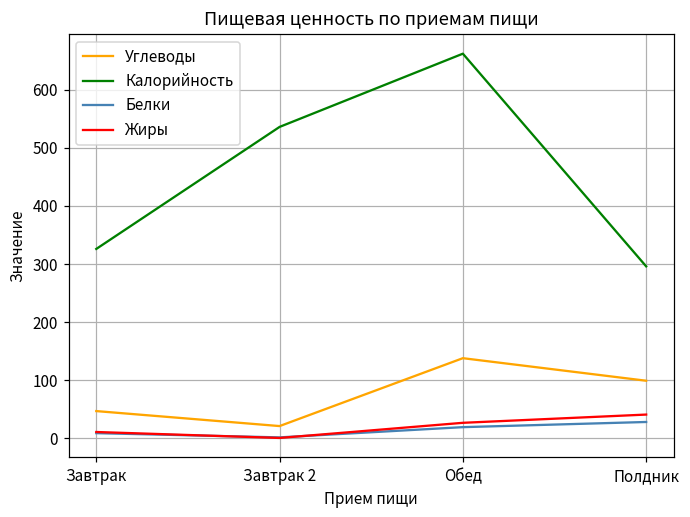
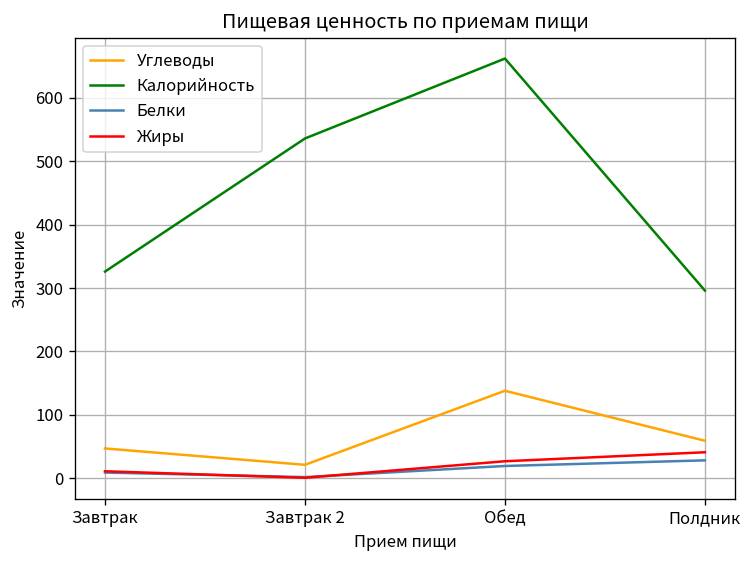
Углеводы, Полдник: 100 -> 60
